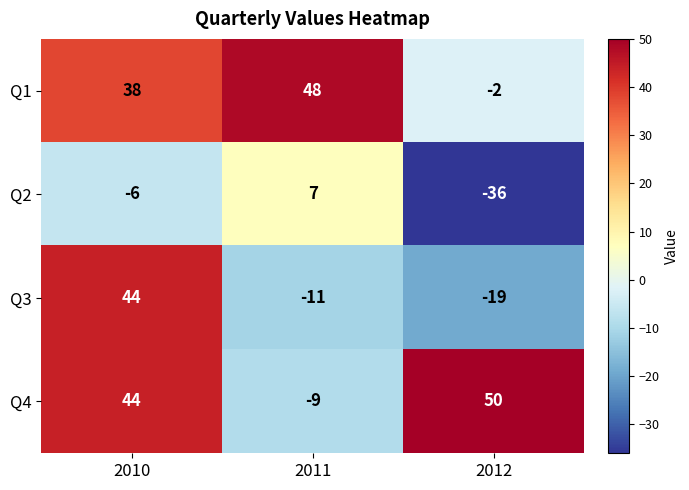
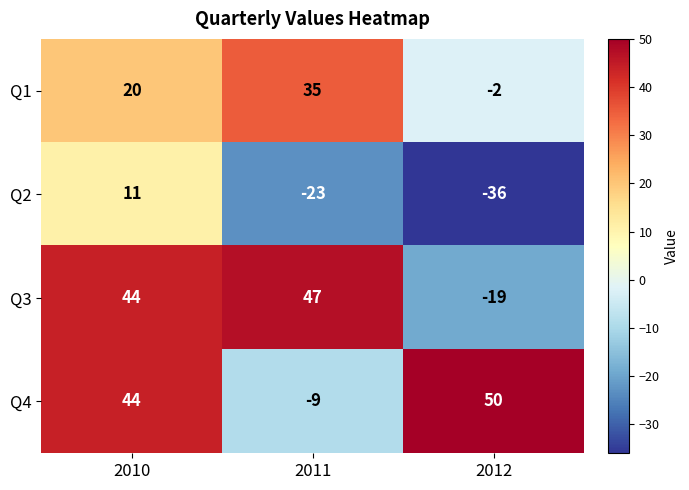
Q1, 2010: 38 -> 20
Q1, 2011: 48 -> 35
Q2, 2010: -6 -> 11
Q2, 2011: 7 -> -23
Q3, 2011: -11 -> 47
